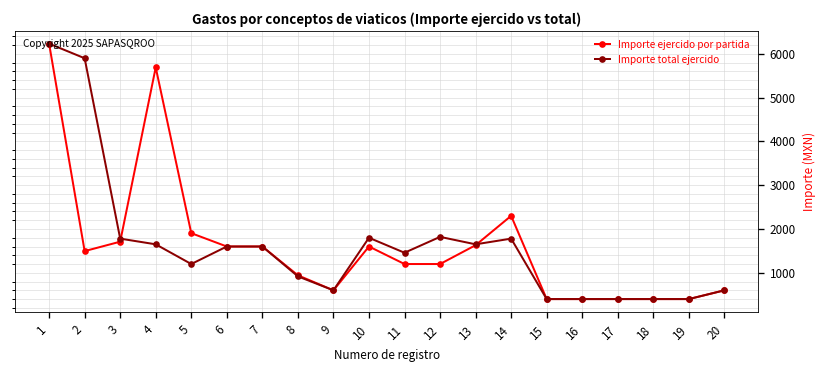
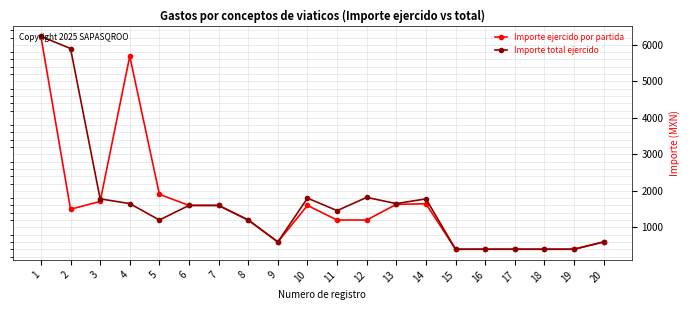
Importe ejercido por partida, 8: 900 -> 1200
Importe total ejercido, 8: 900 -> 1200
Importe ejercido por partida, 14: 2300 -> 1600
